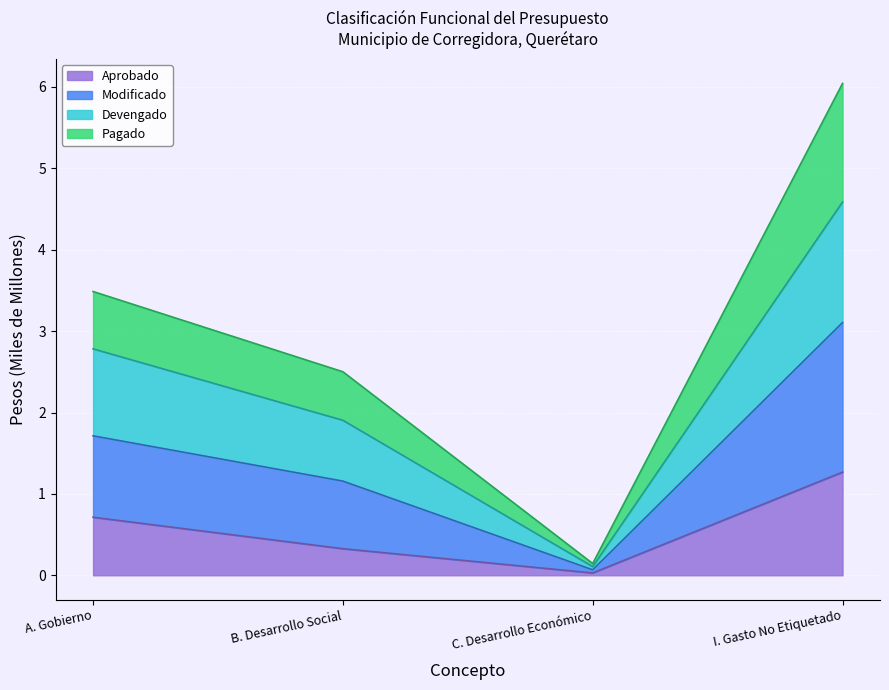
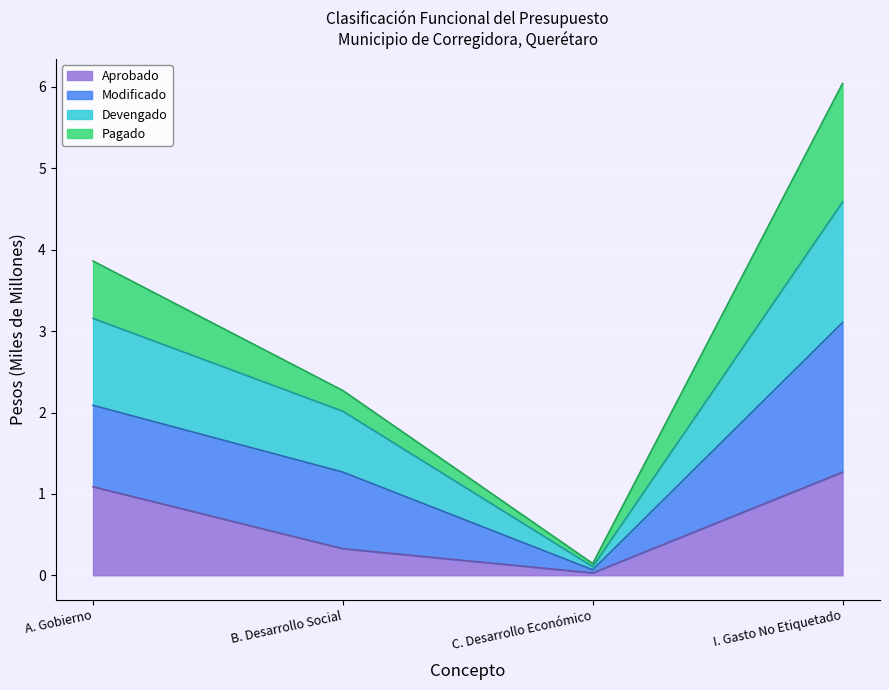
Aprobado, A. Gobierno: 0.7 -> 1.1
Modificado, B. Desarrollo Social: 0.8 -> 0.9
Pagado, B. Desarrollo Social: 0.6 -> 0.3
